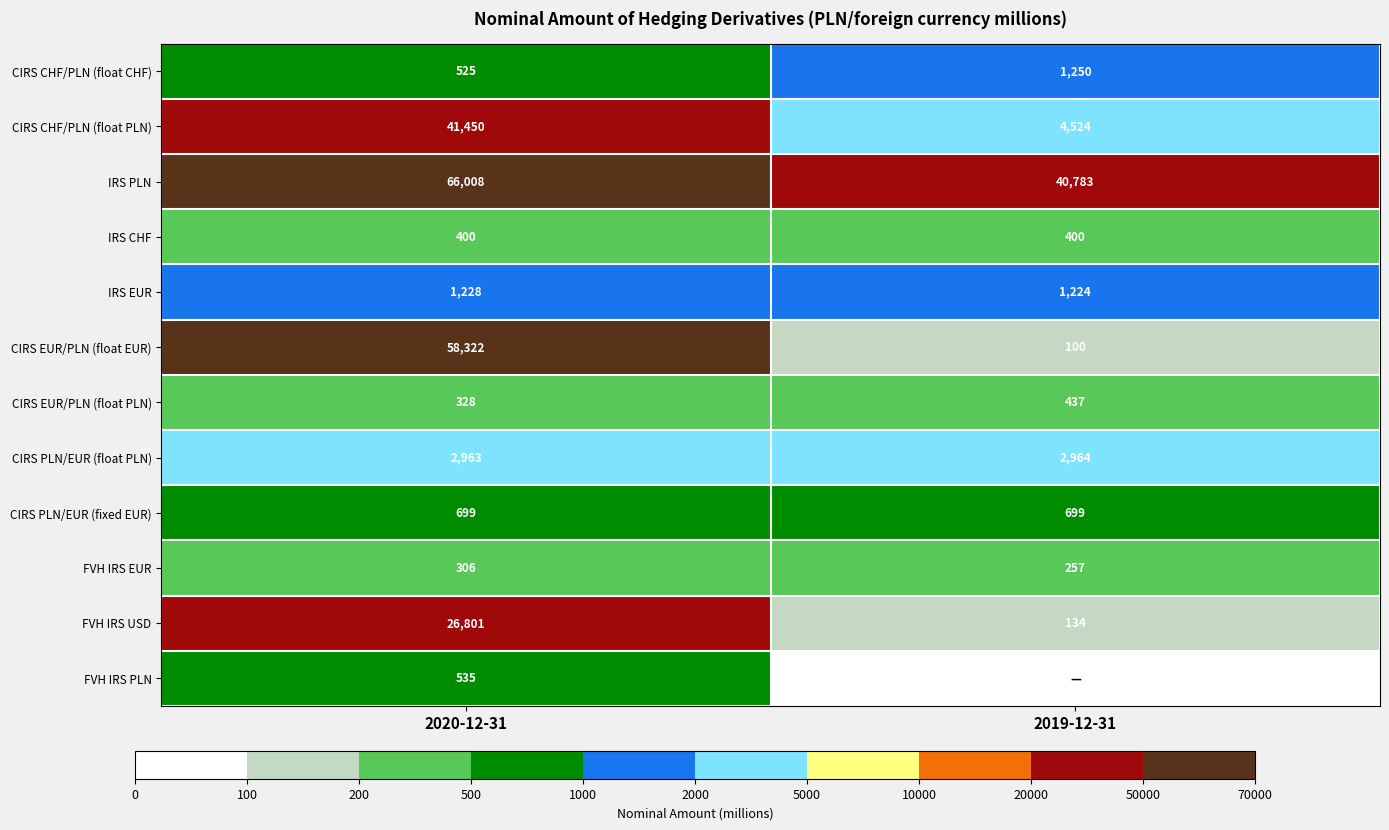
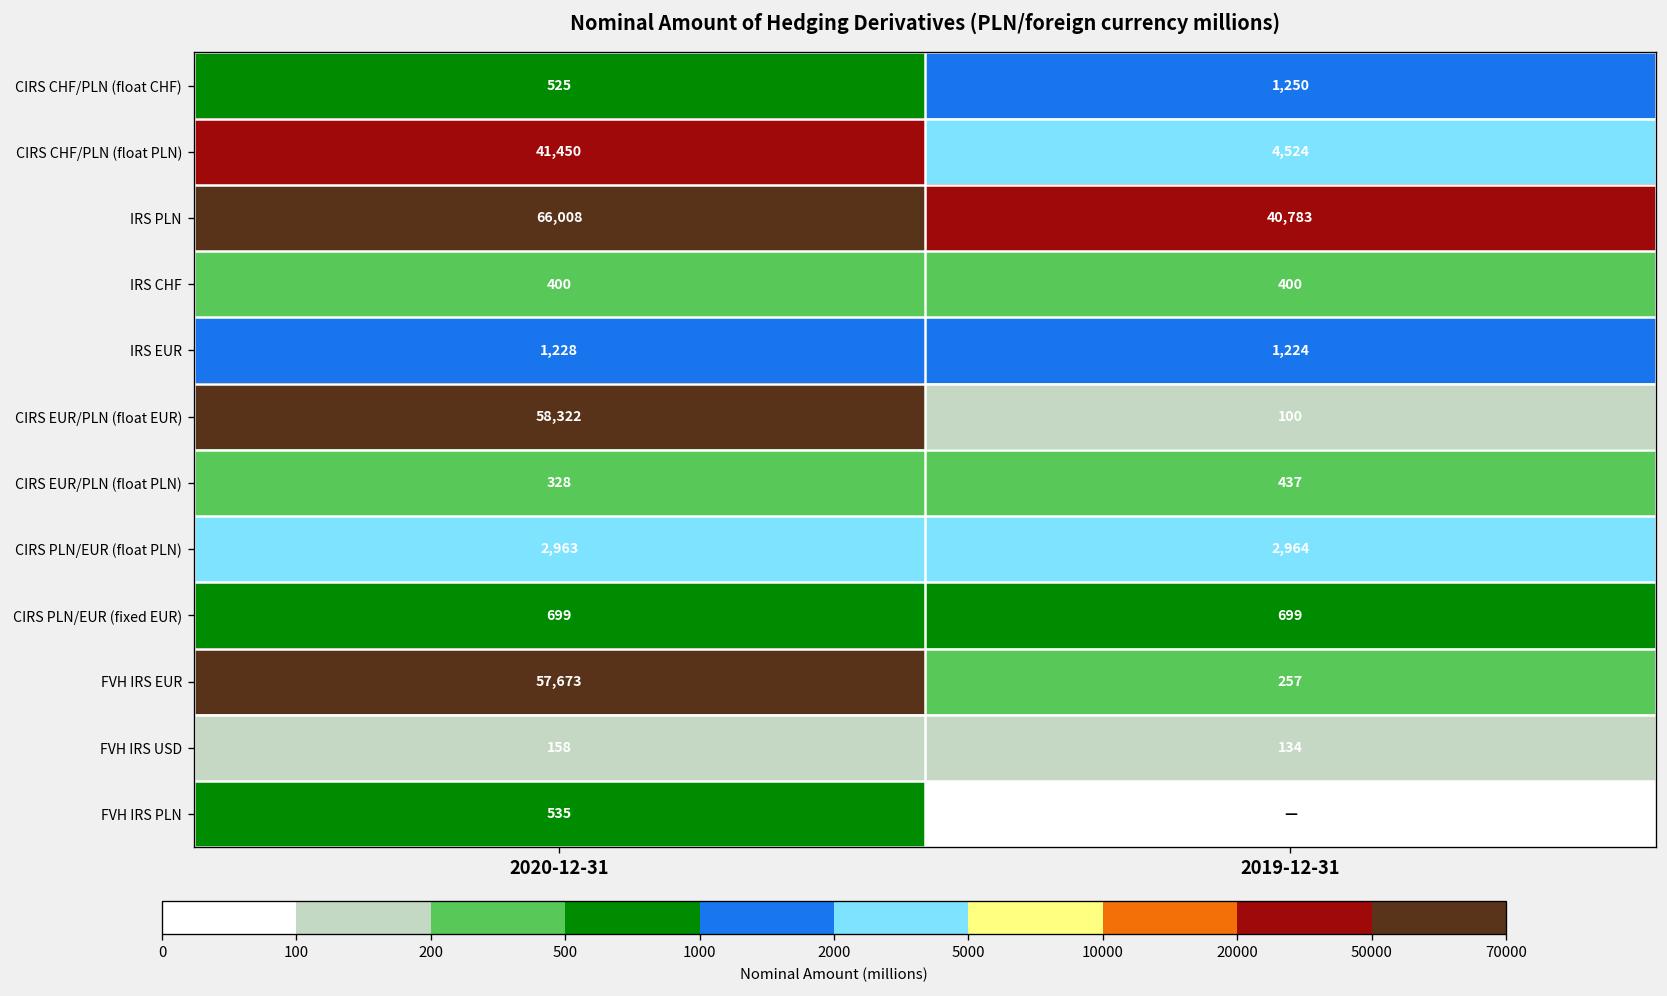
Nominal Amount of Hedging Derivatives (PLN/foreign currency millions), FVH IRS EUR, 2020-12-31: 306 -> 57,673
Nominal Amount of Hedging Derivatives (PLN/foreign currency millions), FVH IRS USD, 2020-12-31: 26,801 -> 158
